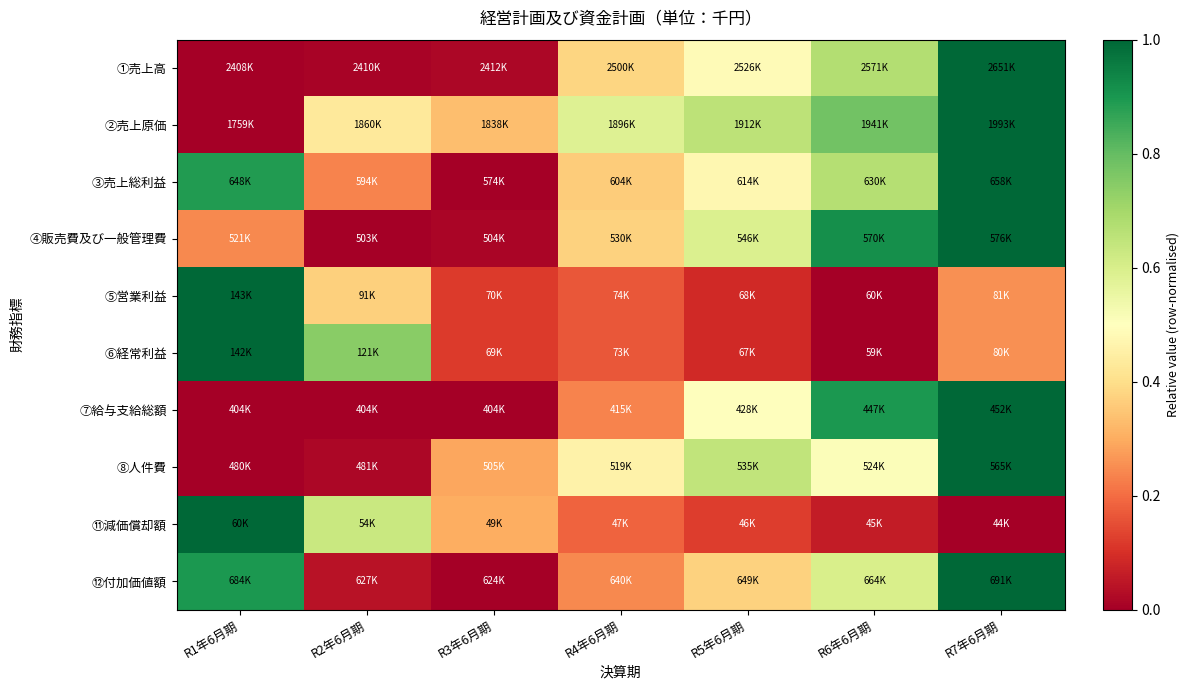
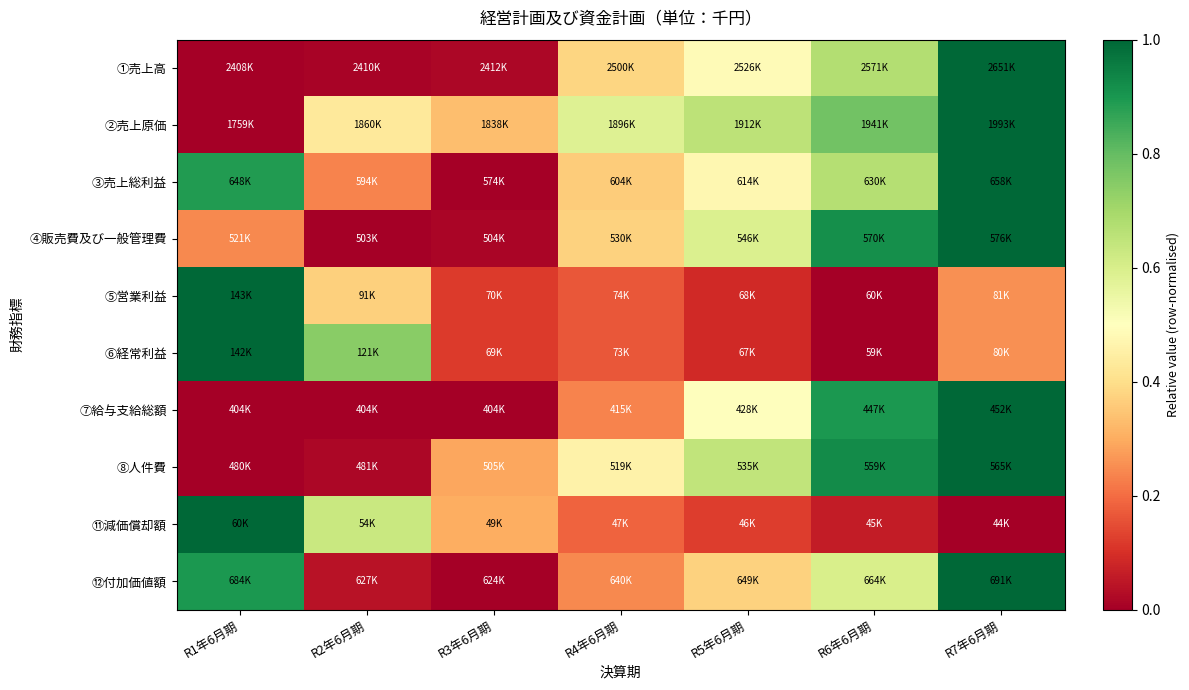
⑧人件費, R6年6月期: 524K -> 559K
